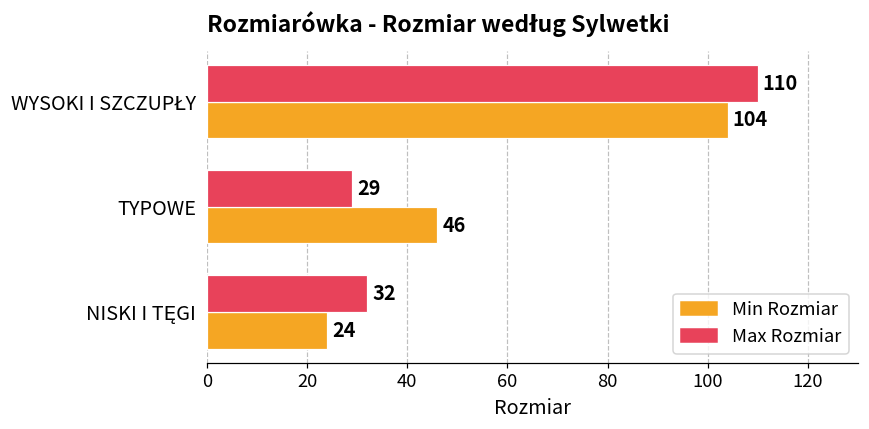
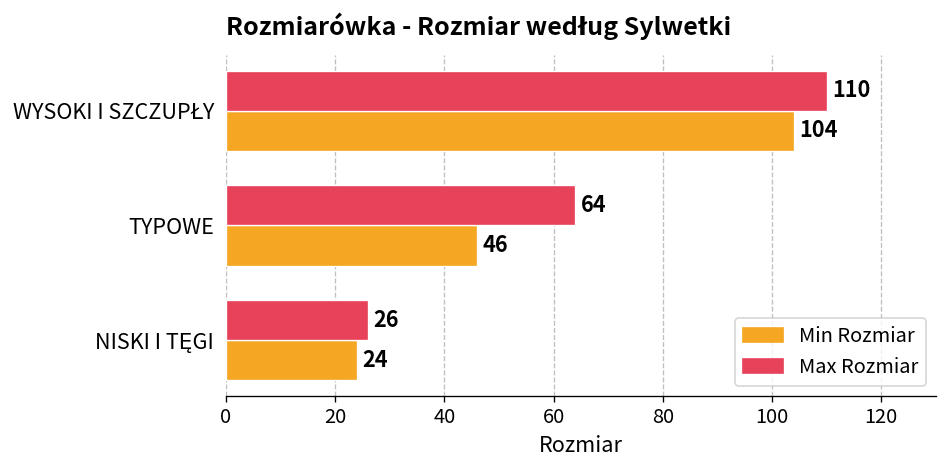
Max Rozmiar, TYPOWE: 29 -> 64
Max Rozmiar, NISKI I TĘGI: 32 -> 26
